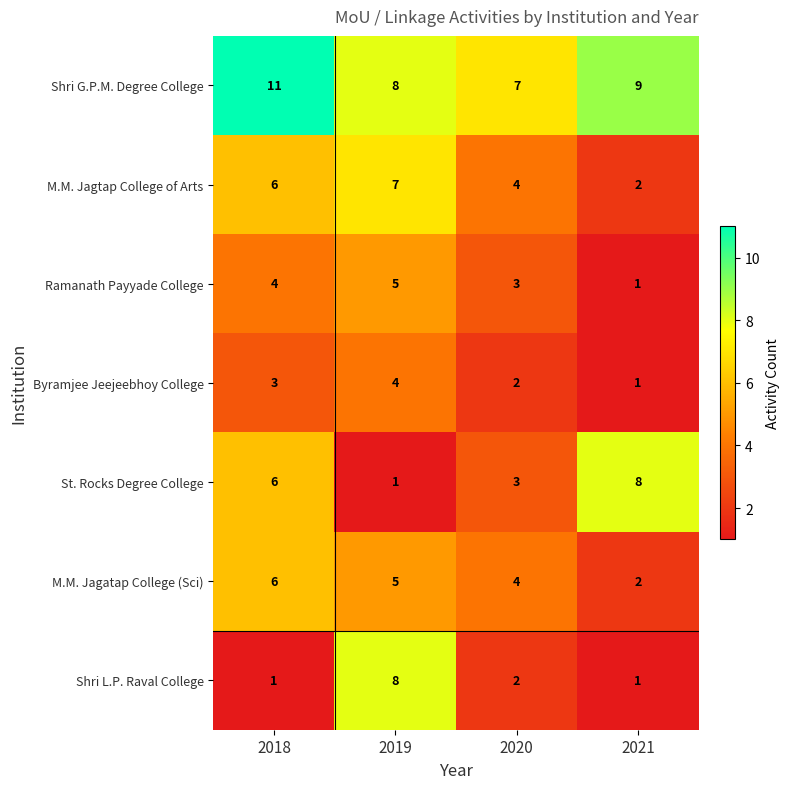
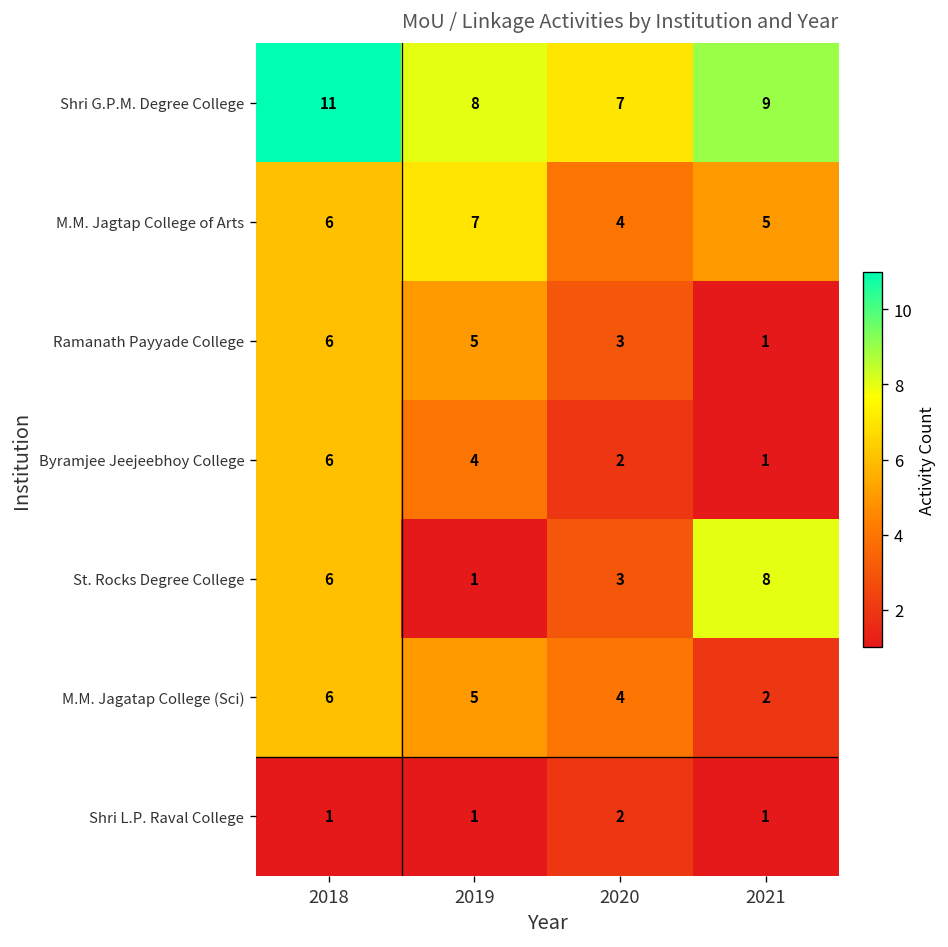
M.M. Jagtap College of Arts, 2021: 2 -> 5
Ramanath Payyade College, 2018: 4 -> 6
Byramjee Jeejeebhoy College, 2018: 3 -> 6
Shri L.P. Raval College, 2019: 8 -> 1
